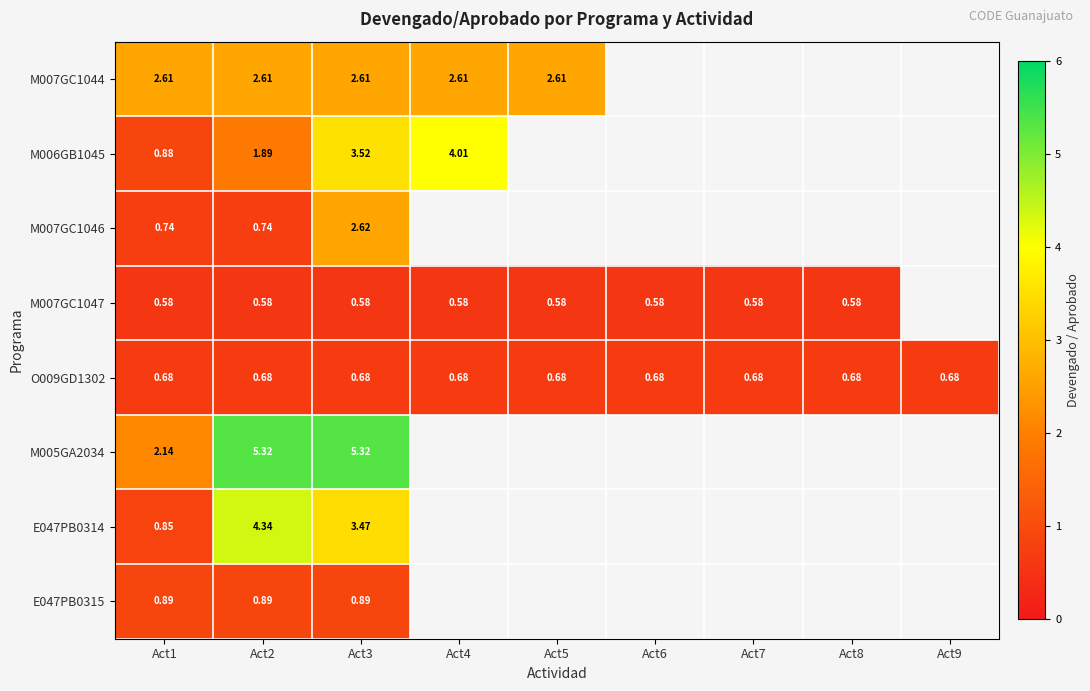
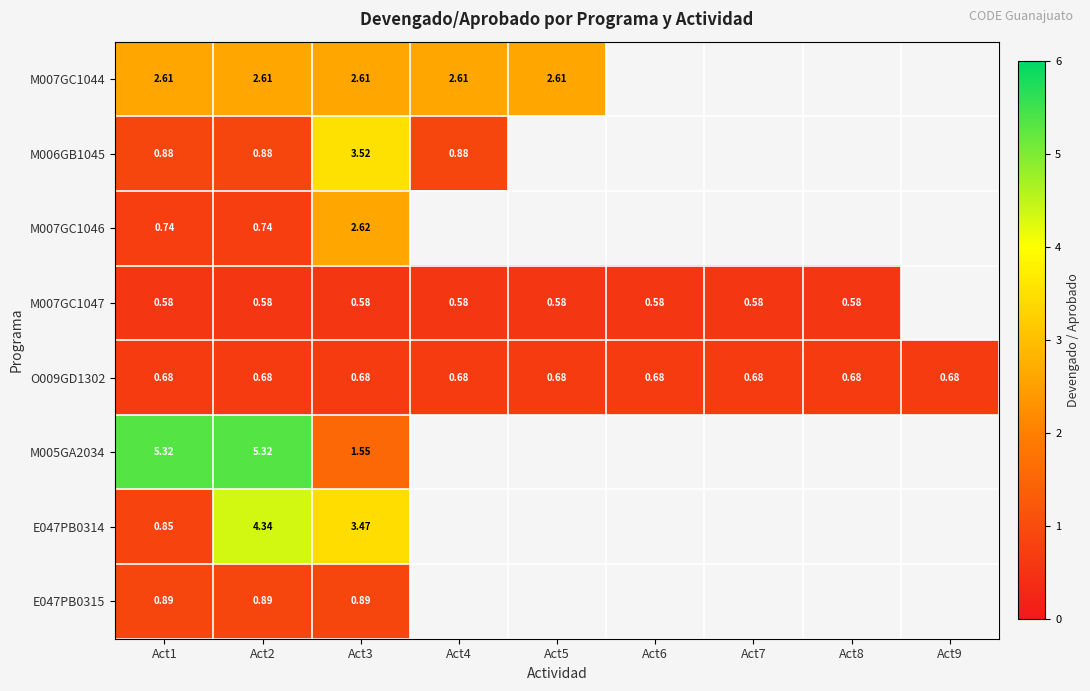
M006GB1045, Act2: 1.89 -> 0.88
M006GB1045, Act4: 4.01 -> 0.88
M005GA2034, Act1: 2.14 -> 5.32
M005GA2034, Act3: 5.32 -> 1.55
